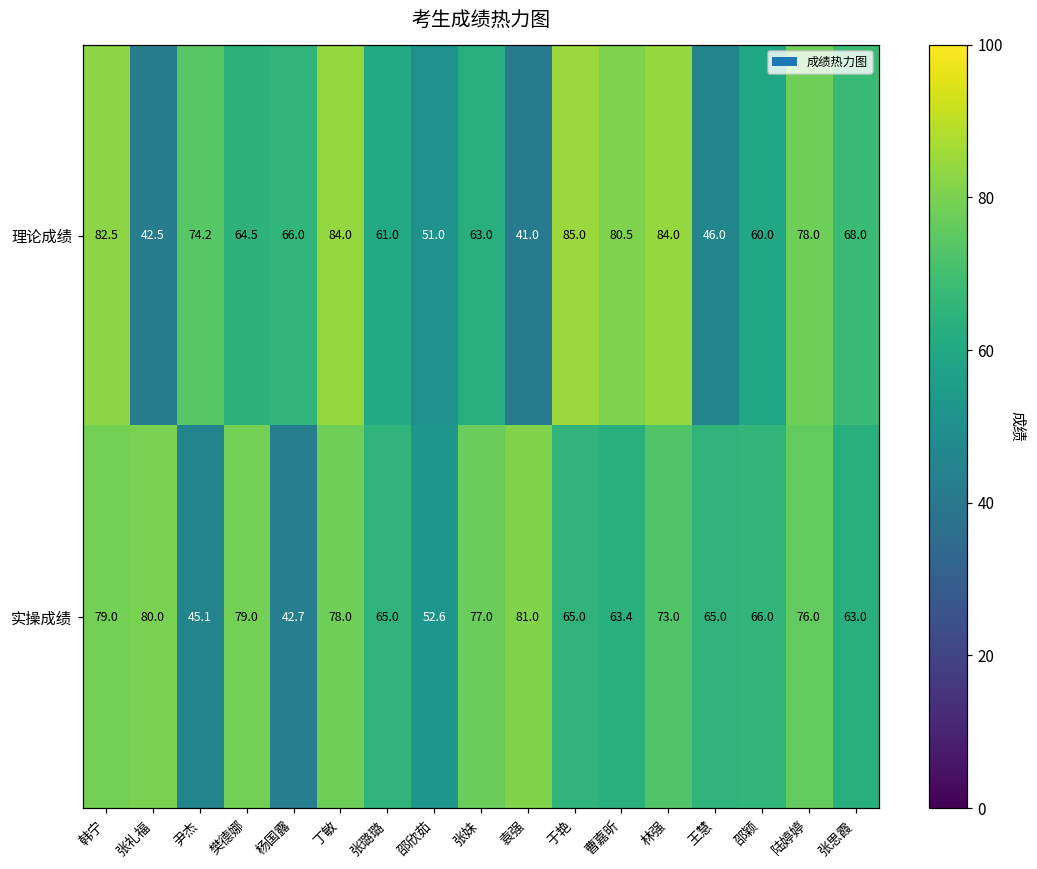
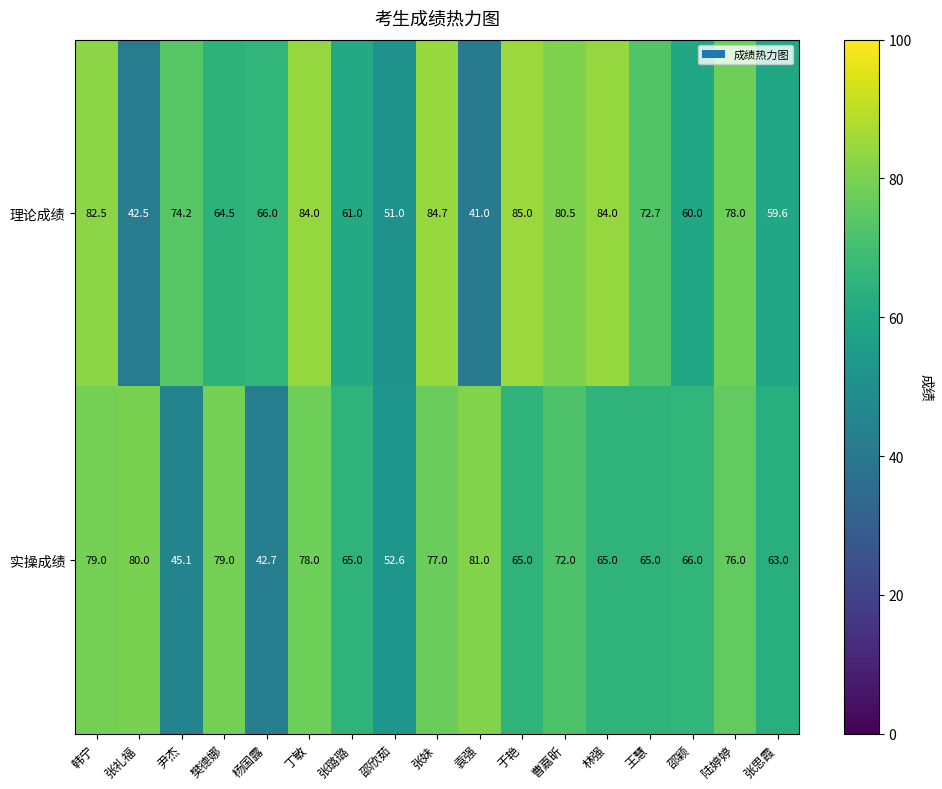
理论成绩, 张妹: 63.0 -> 84.7
理论成绩, 王慧: 46.0 -> 72.7
理论成绩, 张思霞: 68.0 -> 59.6
实操成绩, 曹嘉昕: 63.4 -> 72.0
实操成绩, 林强: 73.0 -> 65.0
